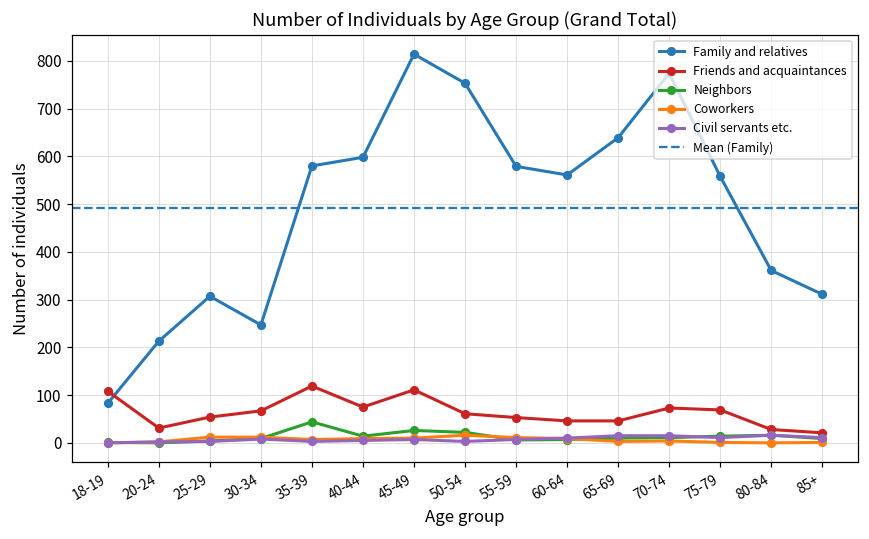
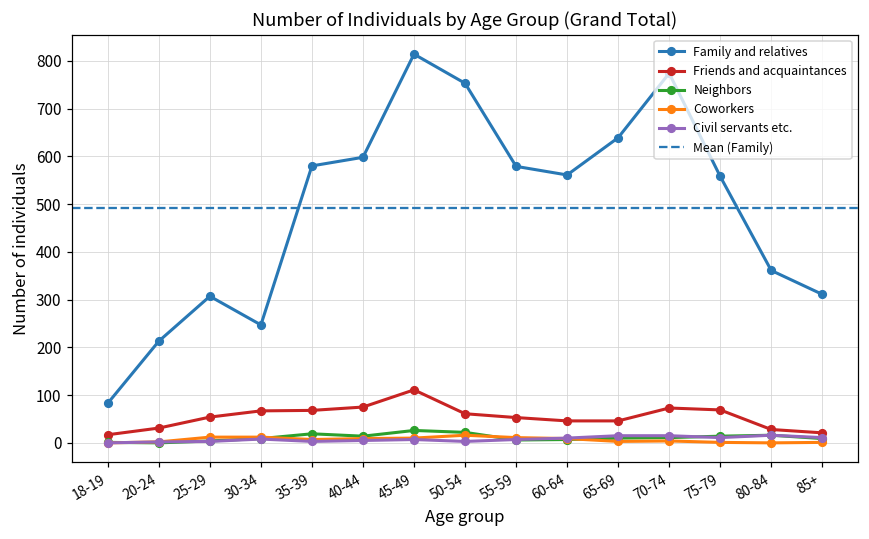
Friends and acquaintances, 18-19: 110 -> 20
Friends and acquaintances, 35-39: 120 -> 70
Neighbors, 35-39: 40 -> 20
